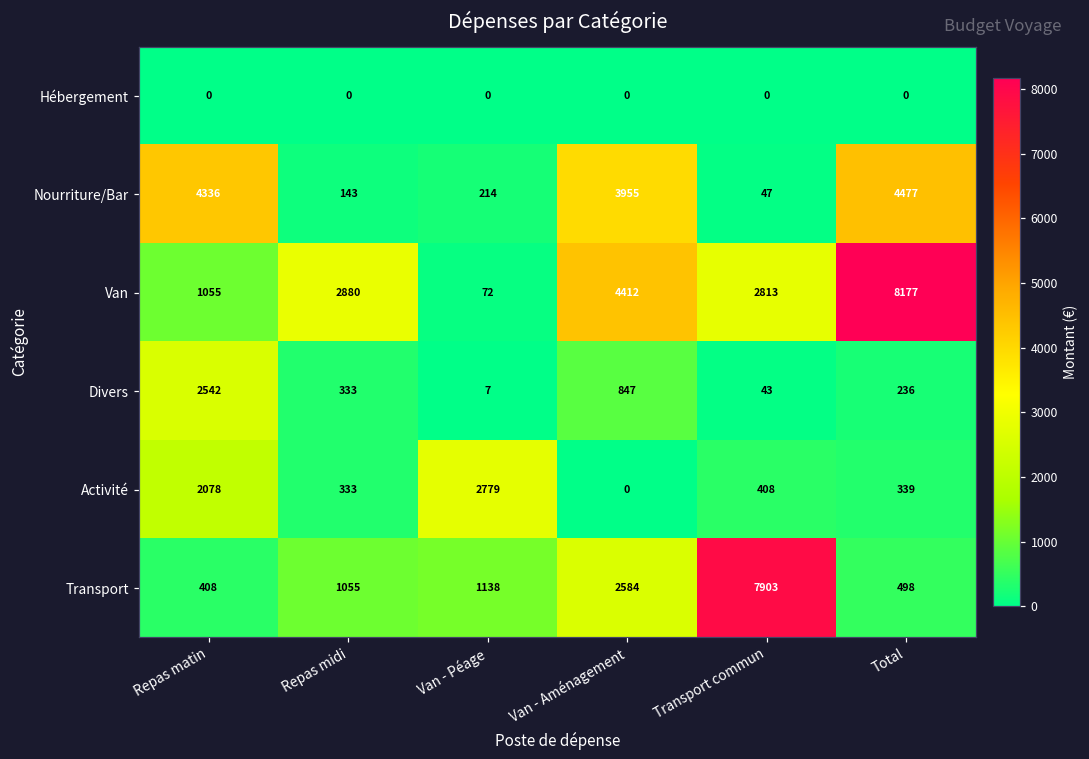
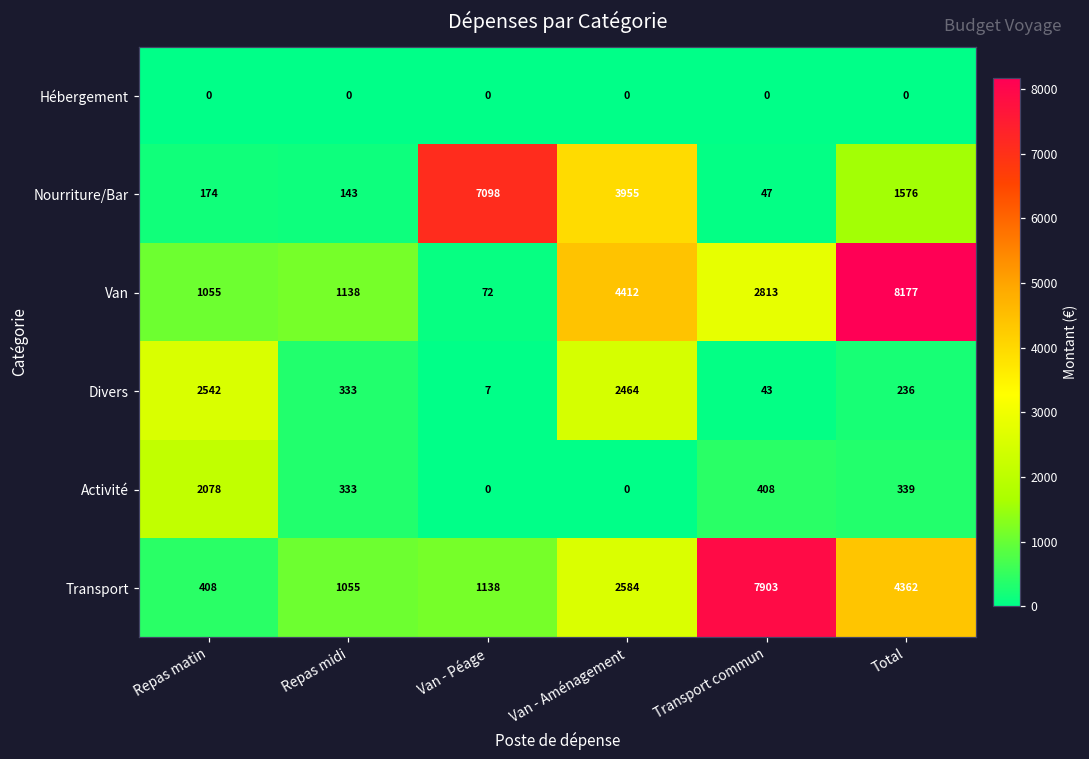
Nourriture/Bar, Repas matin: 4336 -> 174
Nourriture/Bar, Van - Péage: 214 -> 7098
Nourriture/Bar, Total: 4477 -> 1576
Van, Repas midi: 2880 -> 1138
Divers, Van - Aménagement: 847 -> 2464
Activité, Van - Péage: 2779 -> 0
Transport, Total: 498 -> 4362
